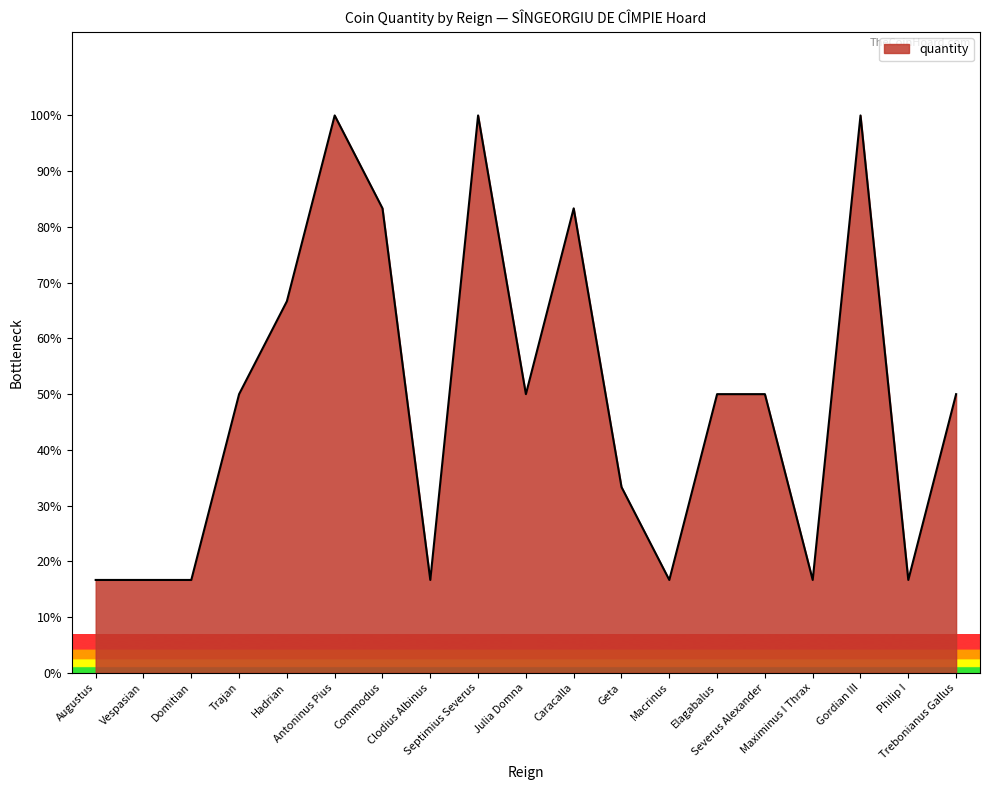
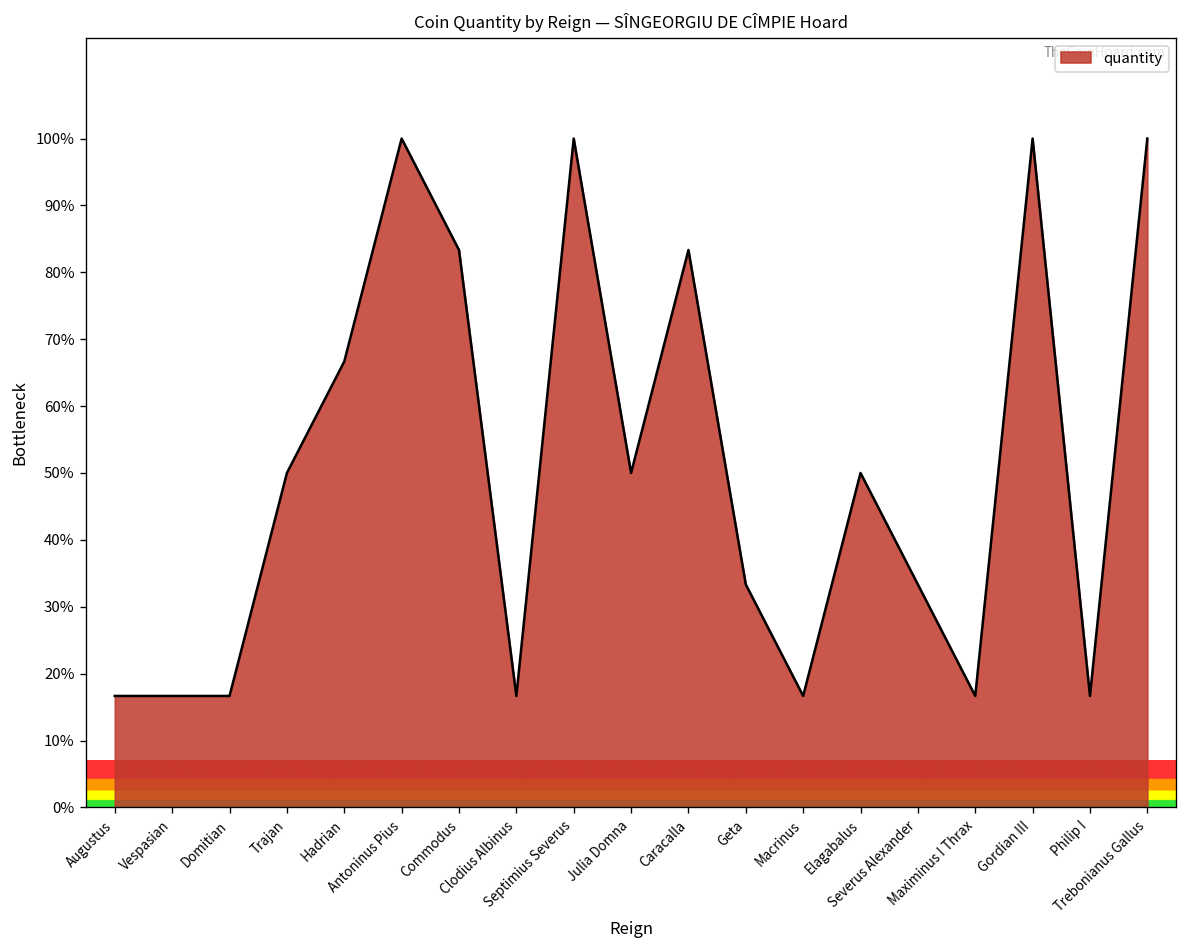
Severus Alexander: 50% -> 33%
Trebonianus Gallus: 50% -> 100%
